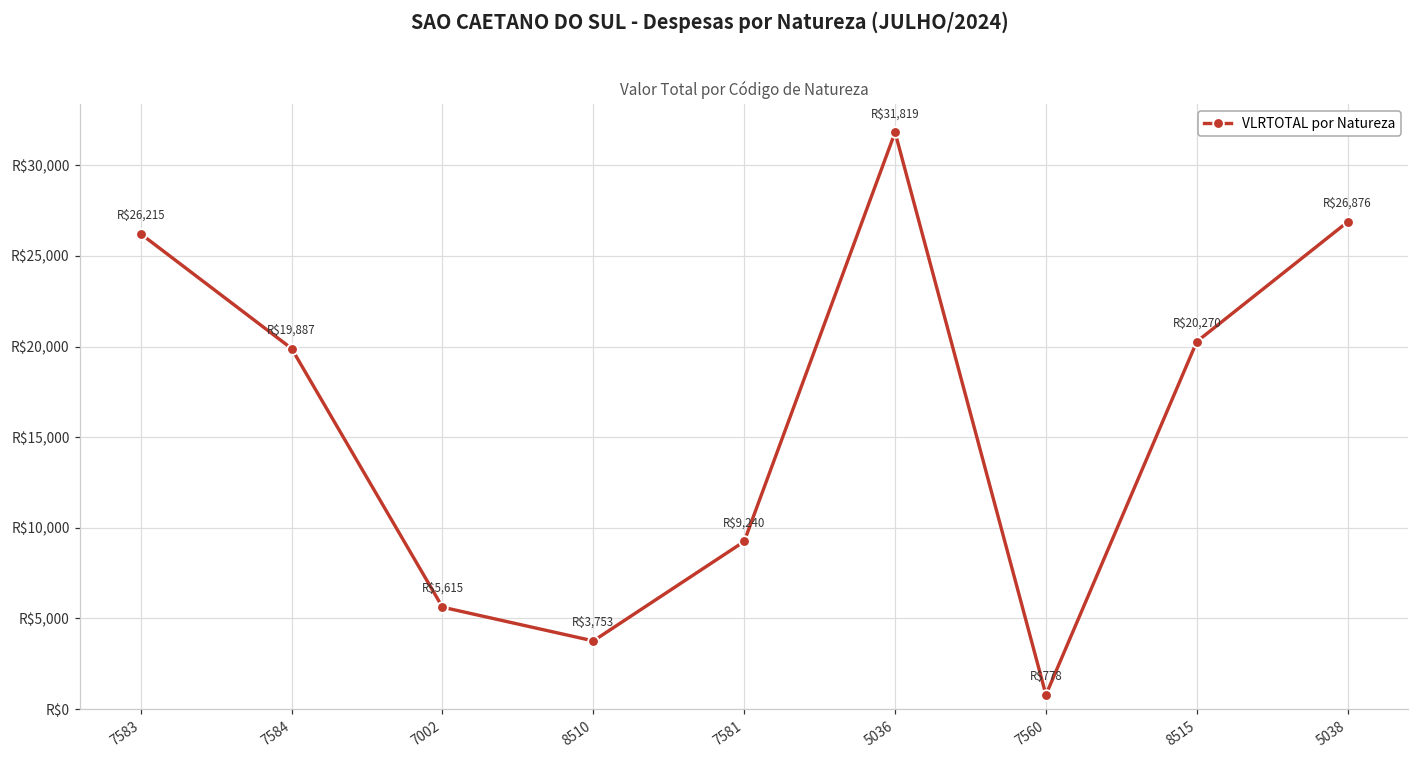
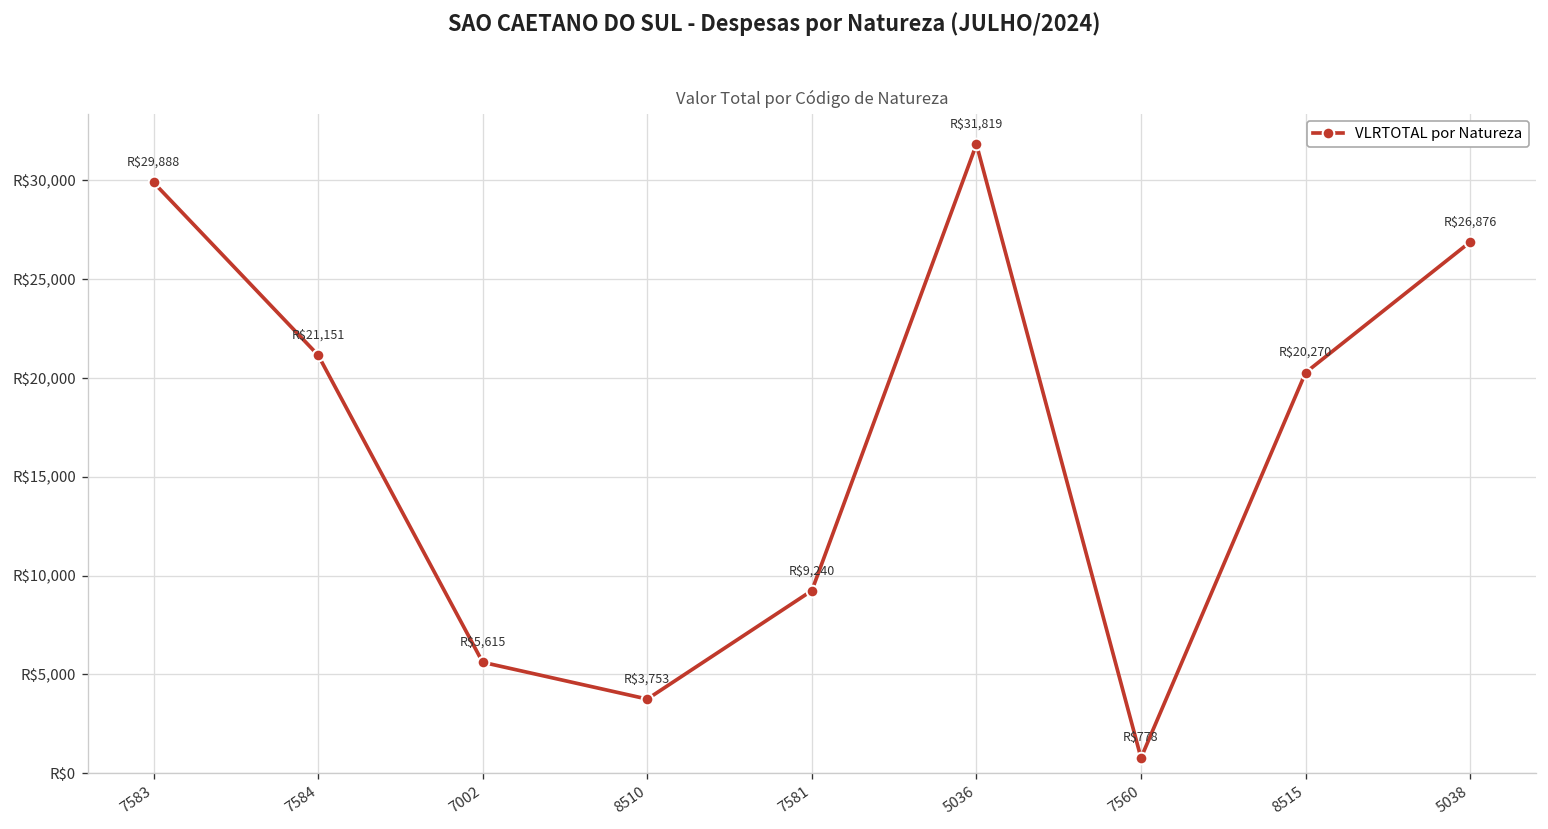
7583: $26,215 -> $29,888
7584: $19,887 -> $21,151
